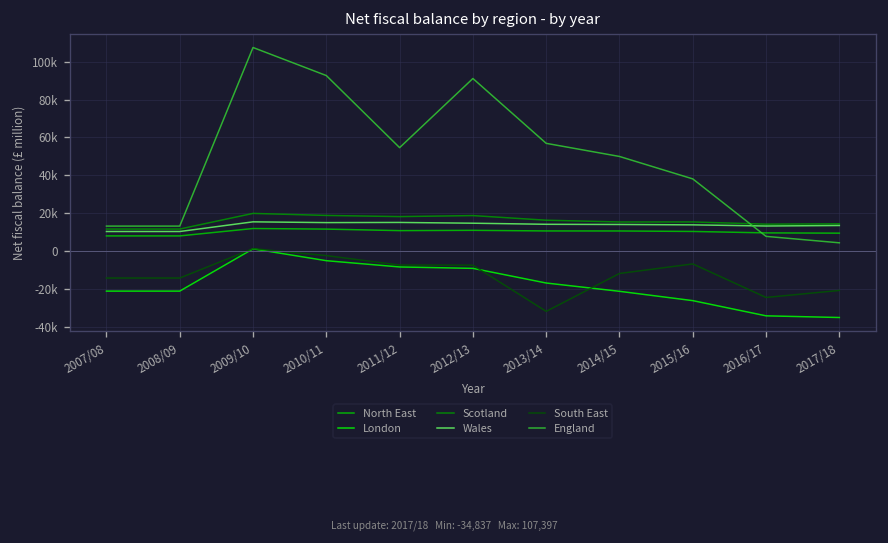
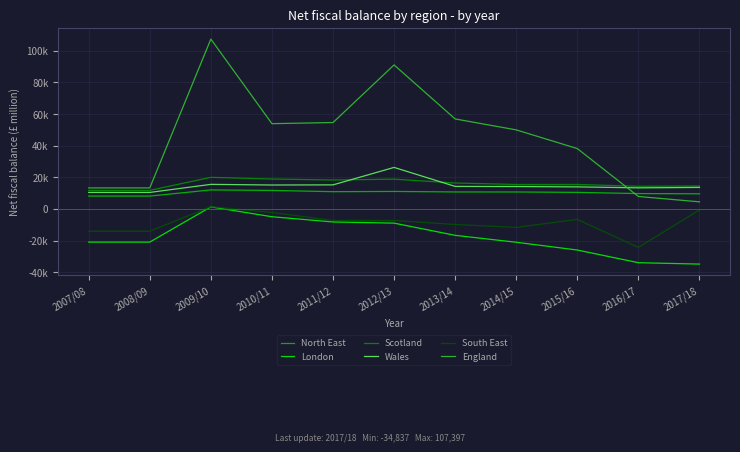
England, 2010/11: 93000 -> 54000
Wales, 2012/13: 15000 -> 26000
South East, 2013/14: -32000 -> -10000
South East, 2017/18: -21000 -> -1000
